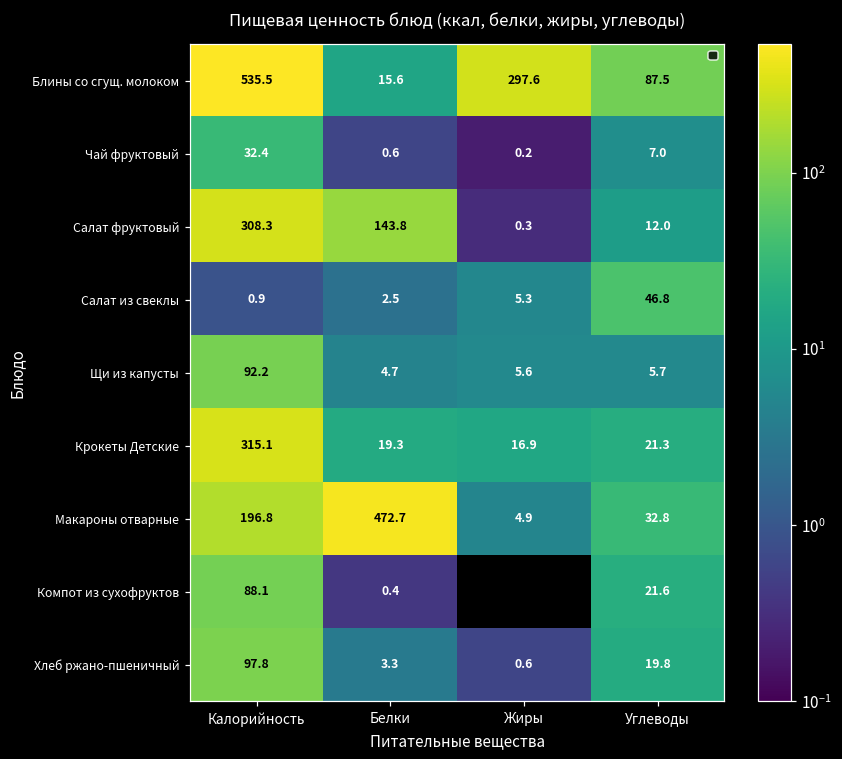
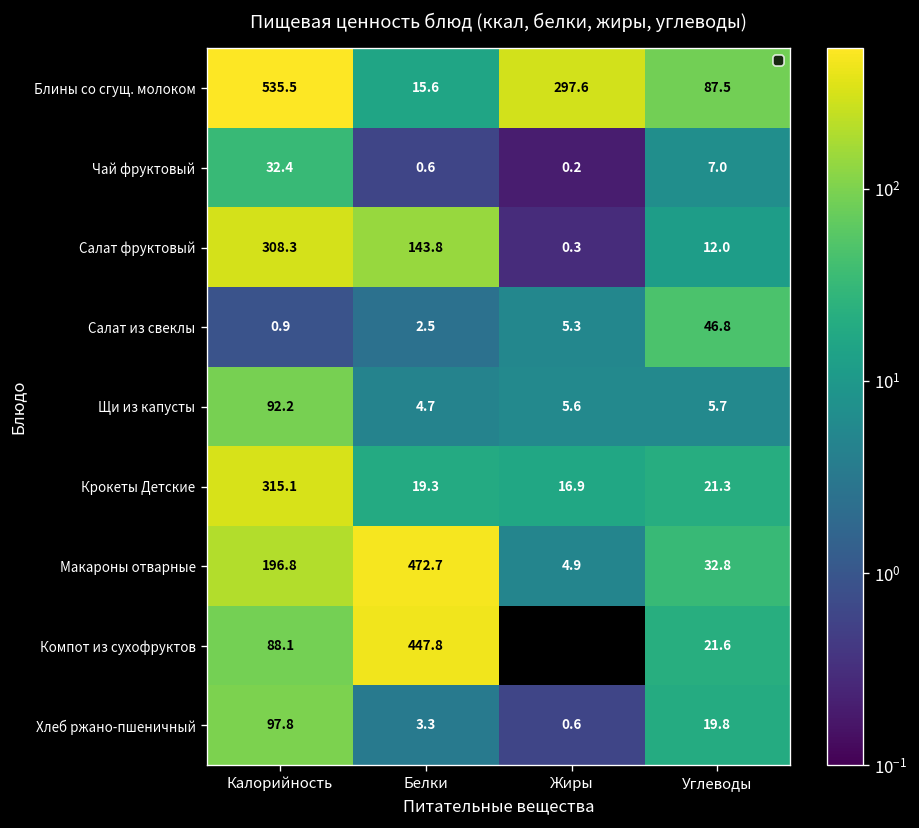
Компот из сухофруктов, Белки: 0.4 -> 447.8
